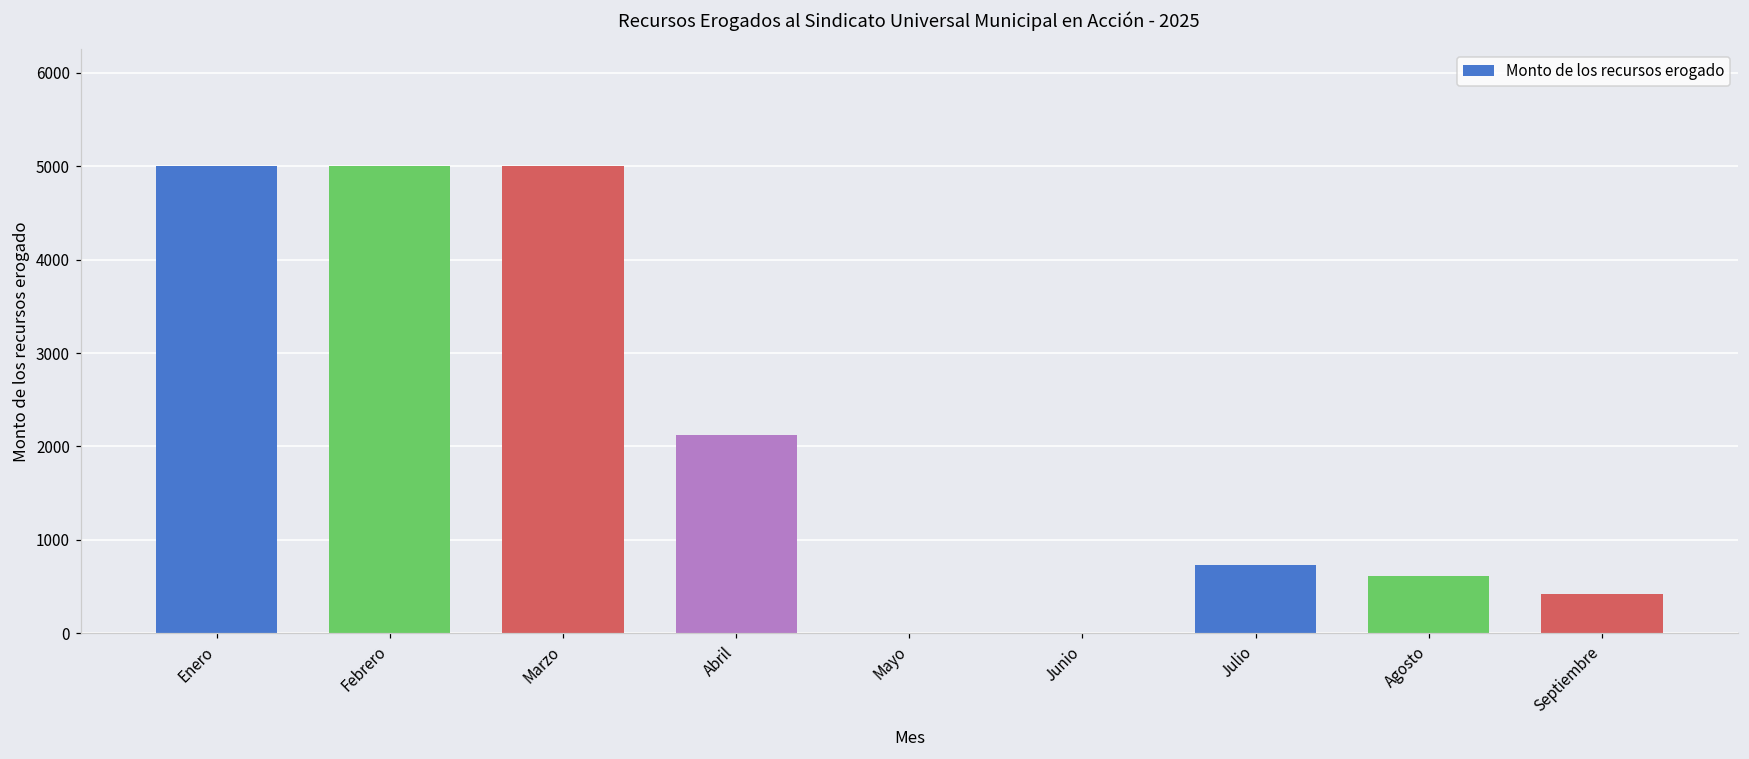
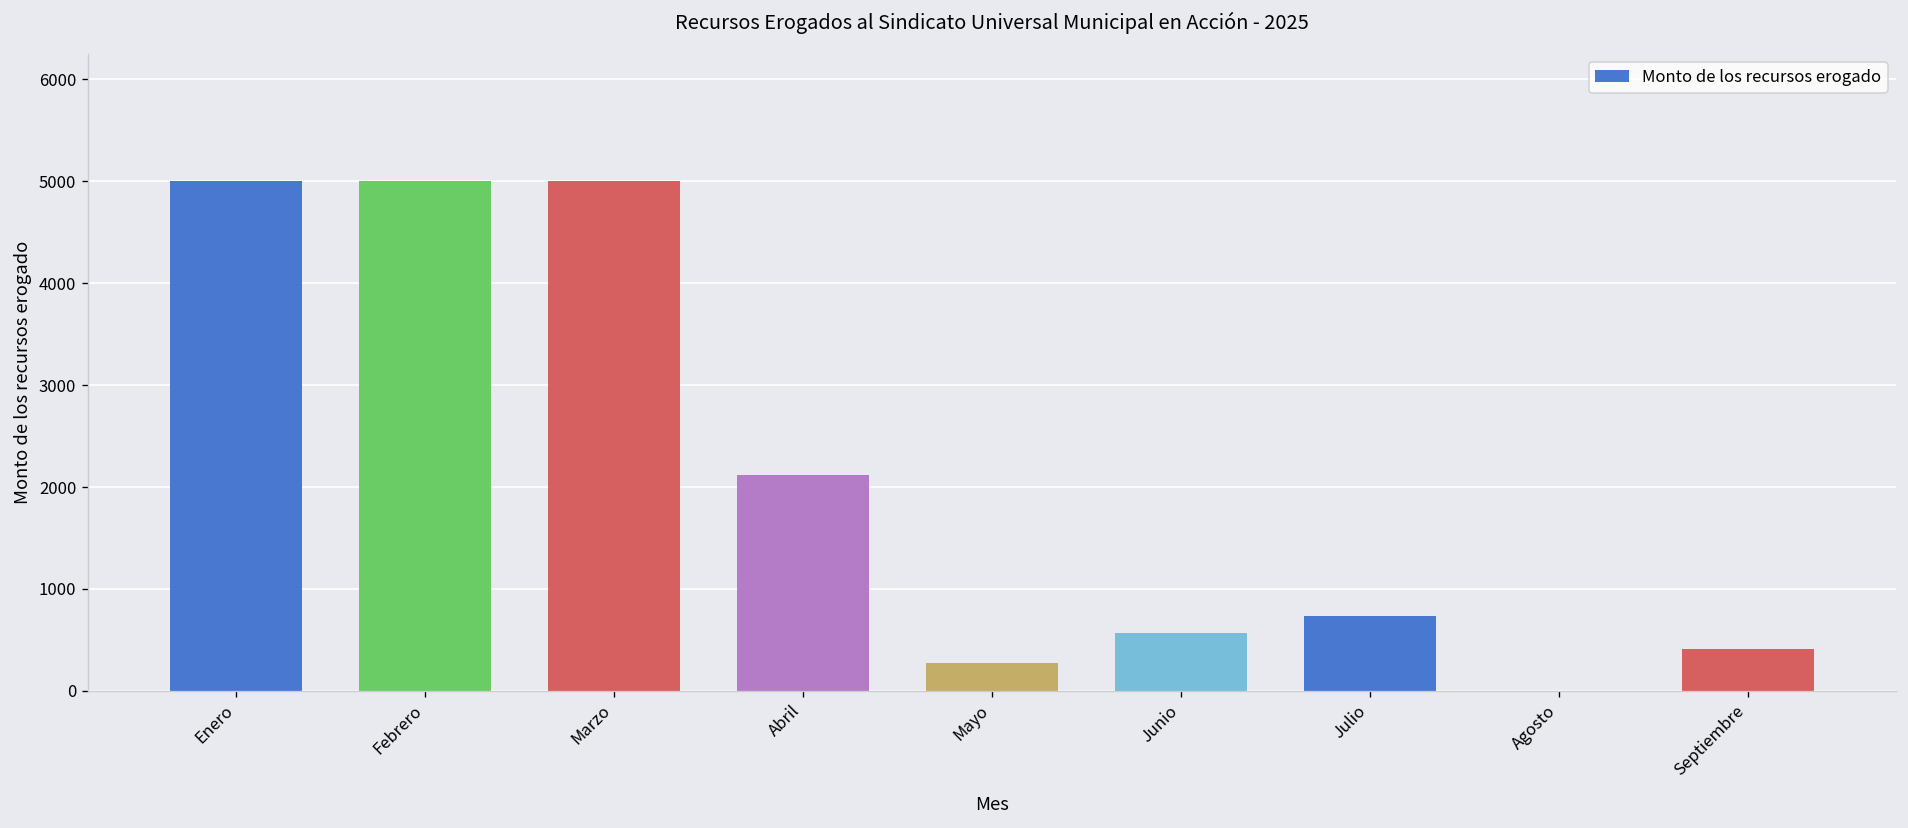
Mayo: 0 -> 300
Junio: 0 -> 600
Agosto: 600 -> 0
